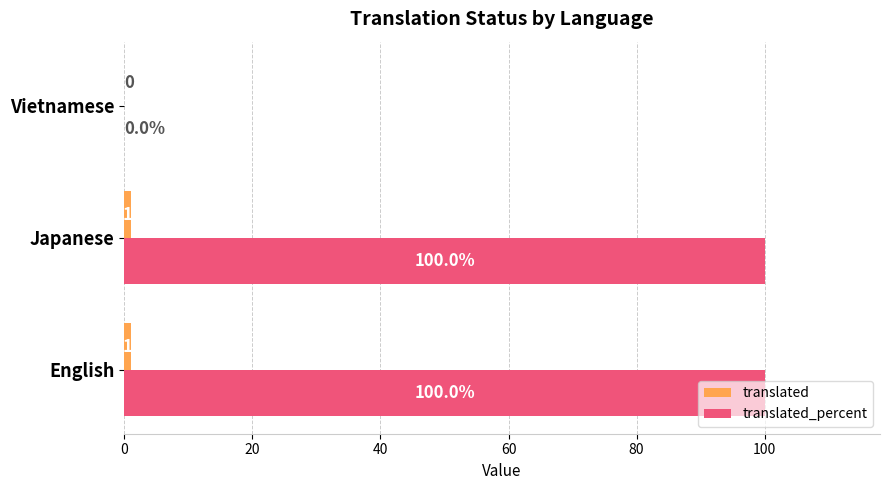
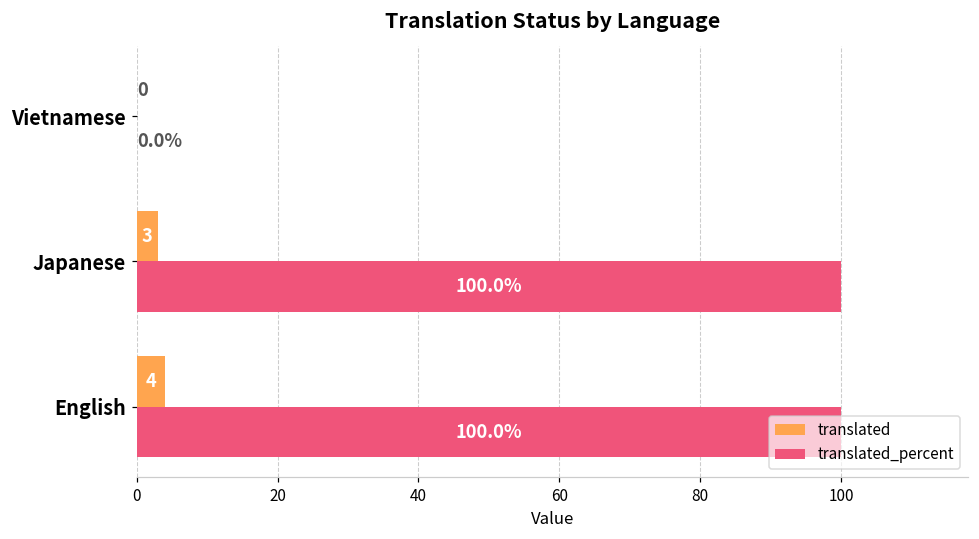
translated, Japanese: 1 -> 3
translated, English: 1 -> 4
